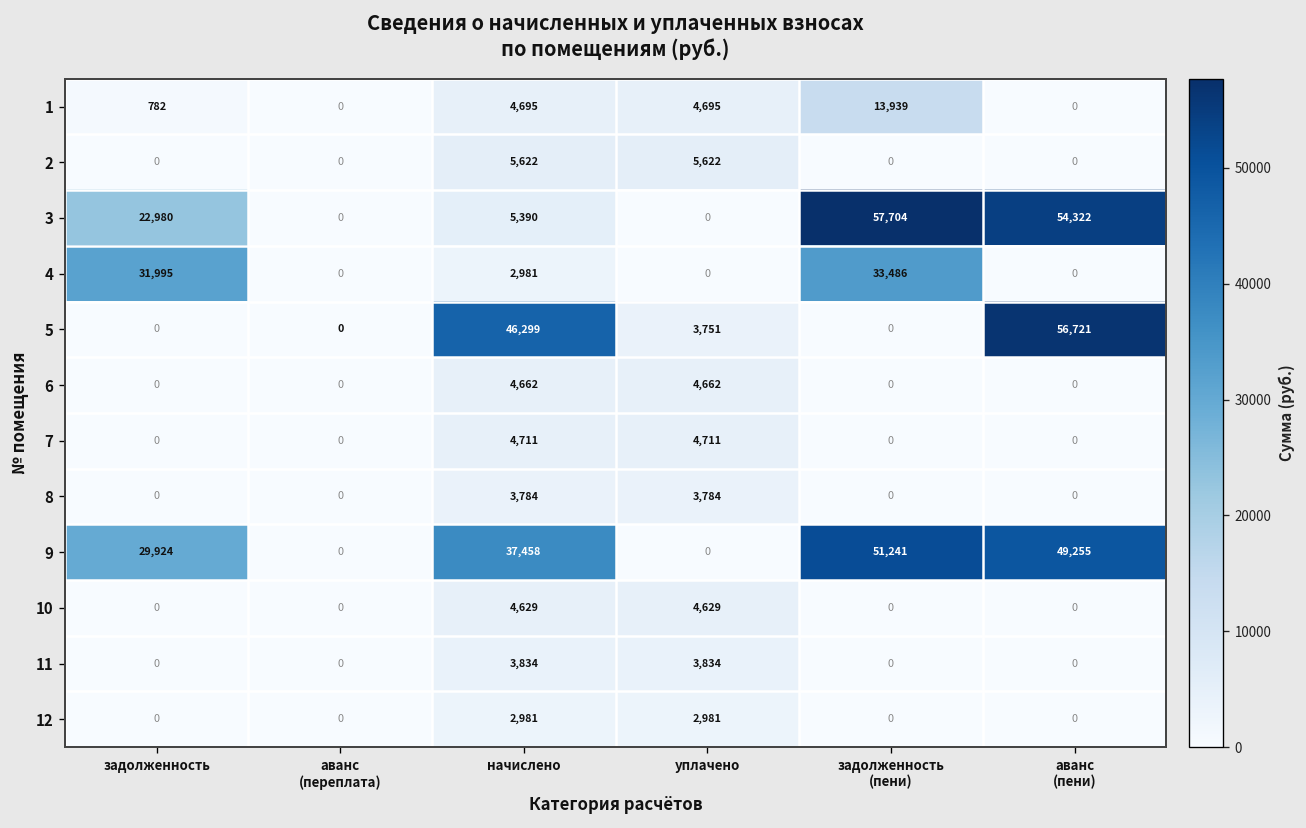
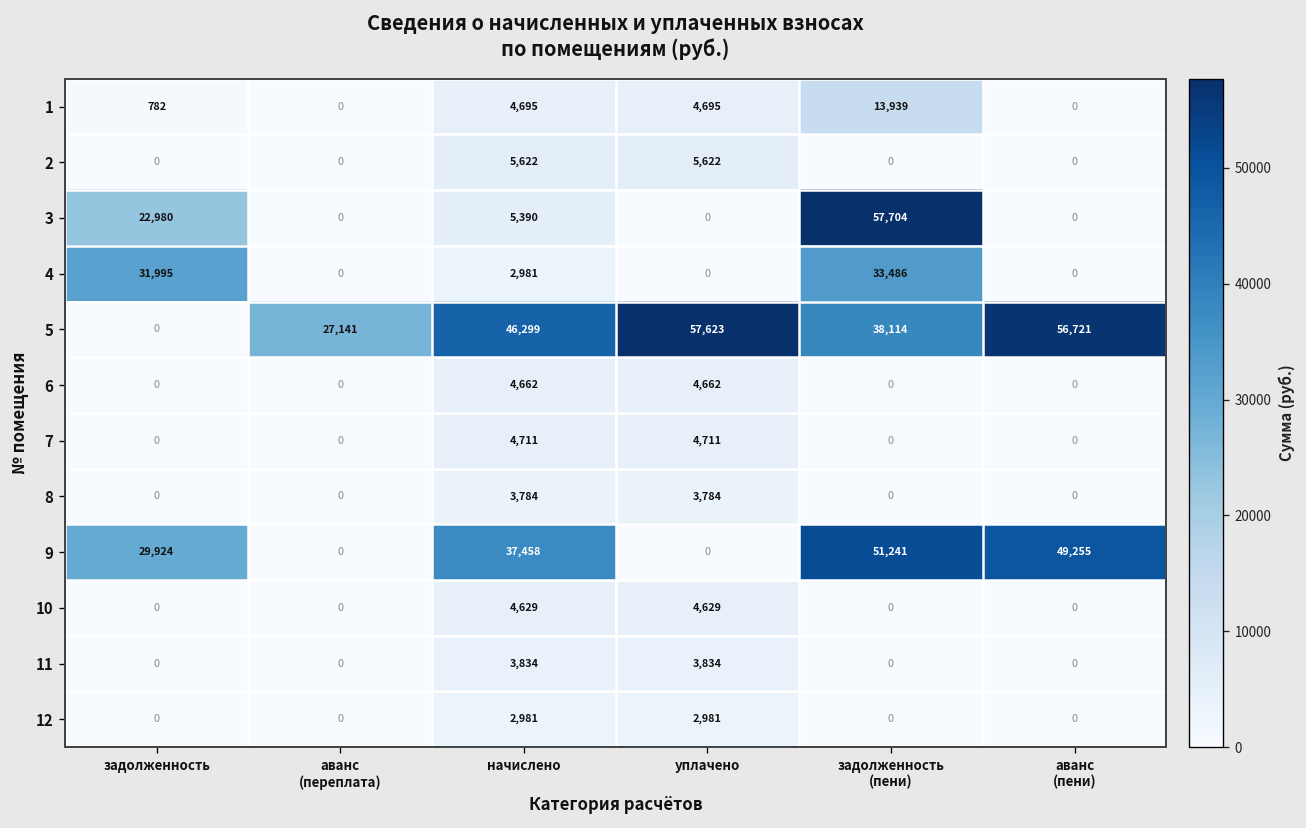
3, аванс (пени): 54,322 -> 0
5, аванс (переплата): 0 -> 27,141
5, уплачено: 3,751 -> 57,623
5, задолженность (пени): 0 -> 38,114
